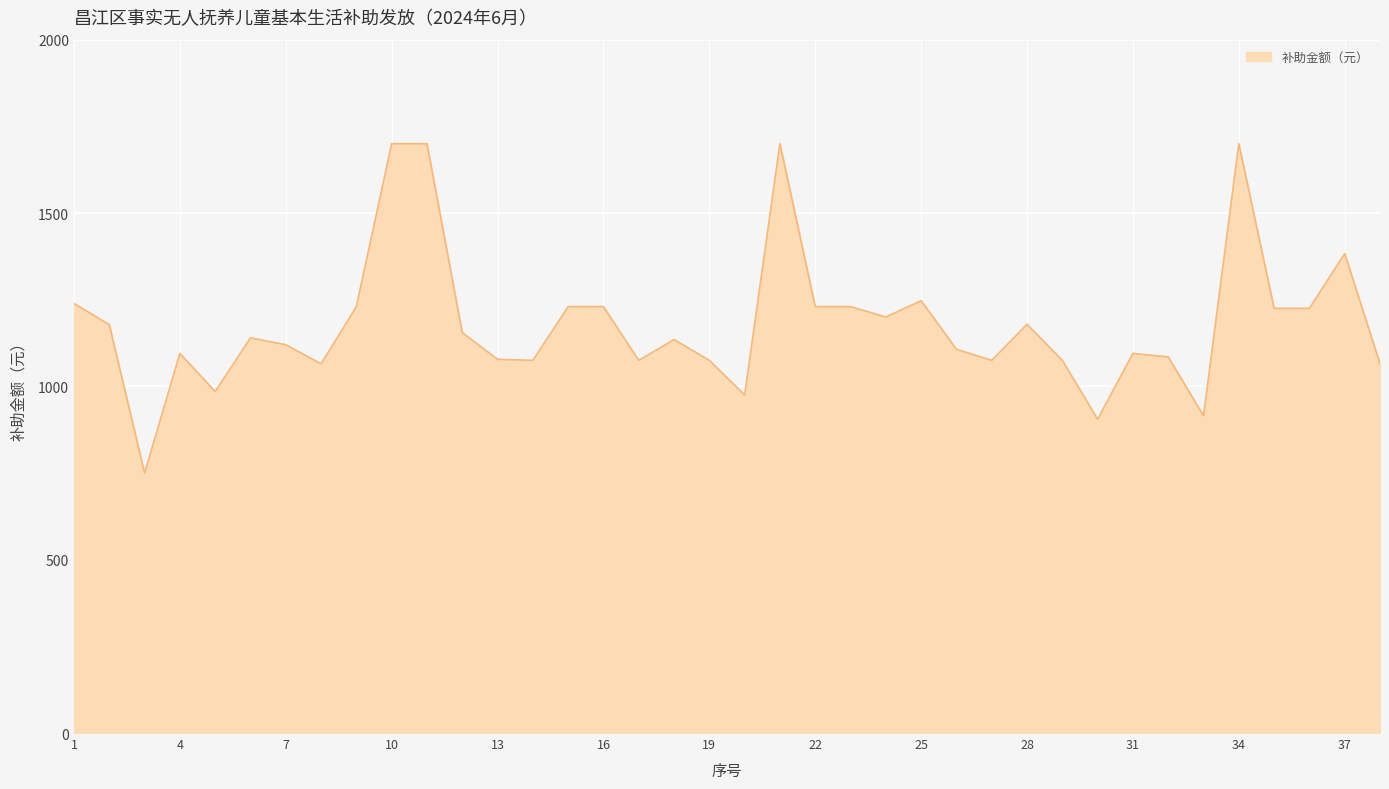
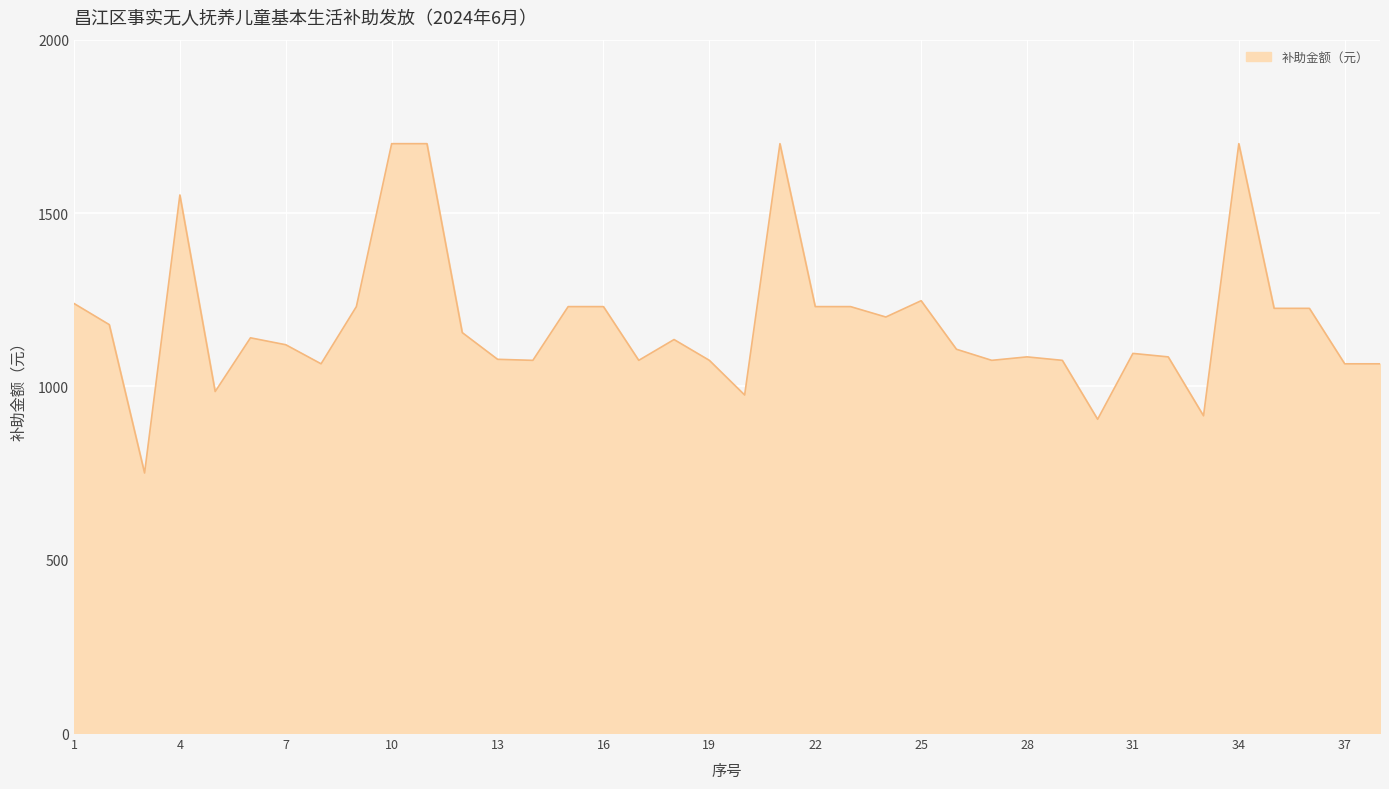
4: 1100 -> 1550
28: 1180 -> 1090
37: 1380 -> 1070
